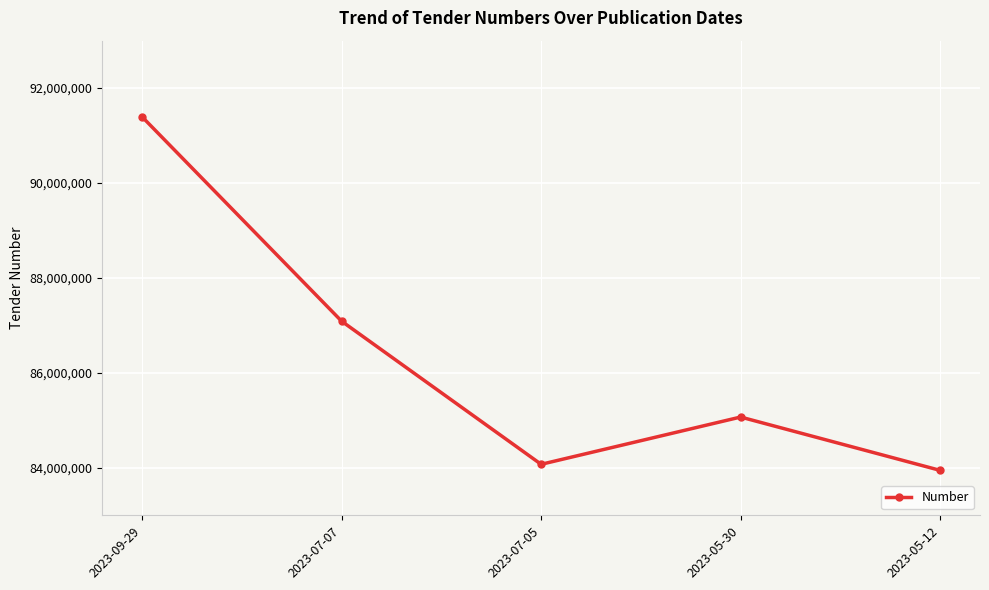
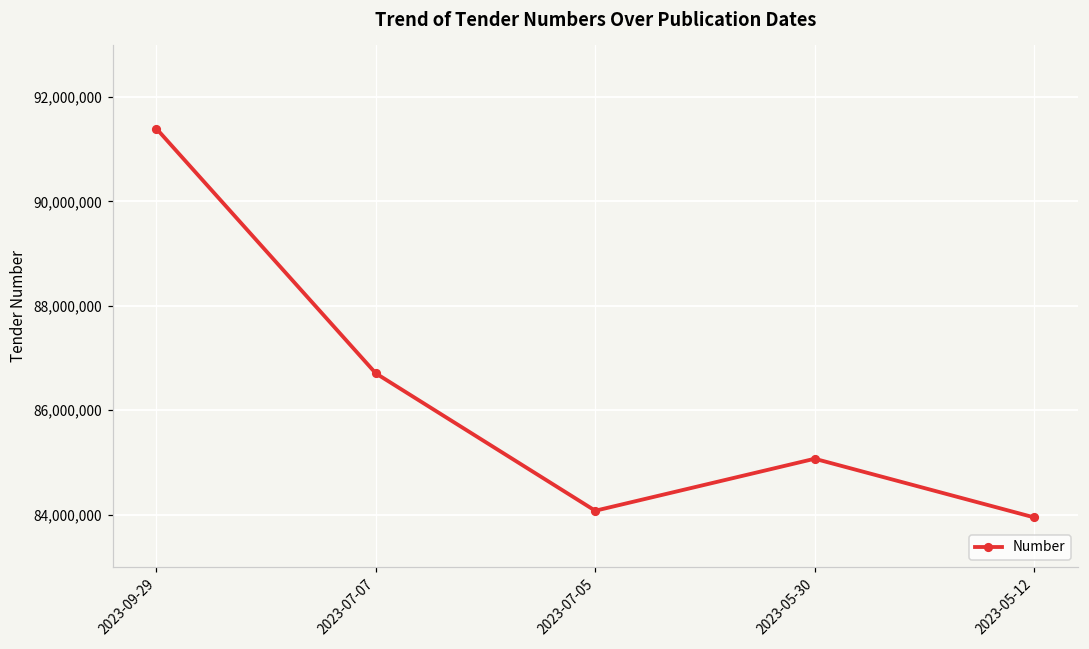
2023-07-07: 87,100,000 -> 86,700,000
